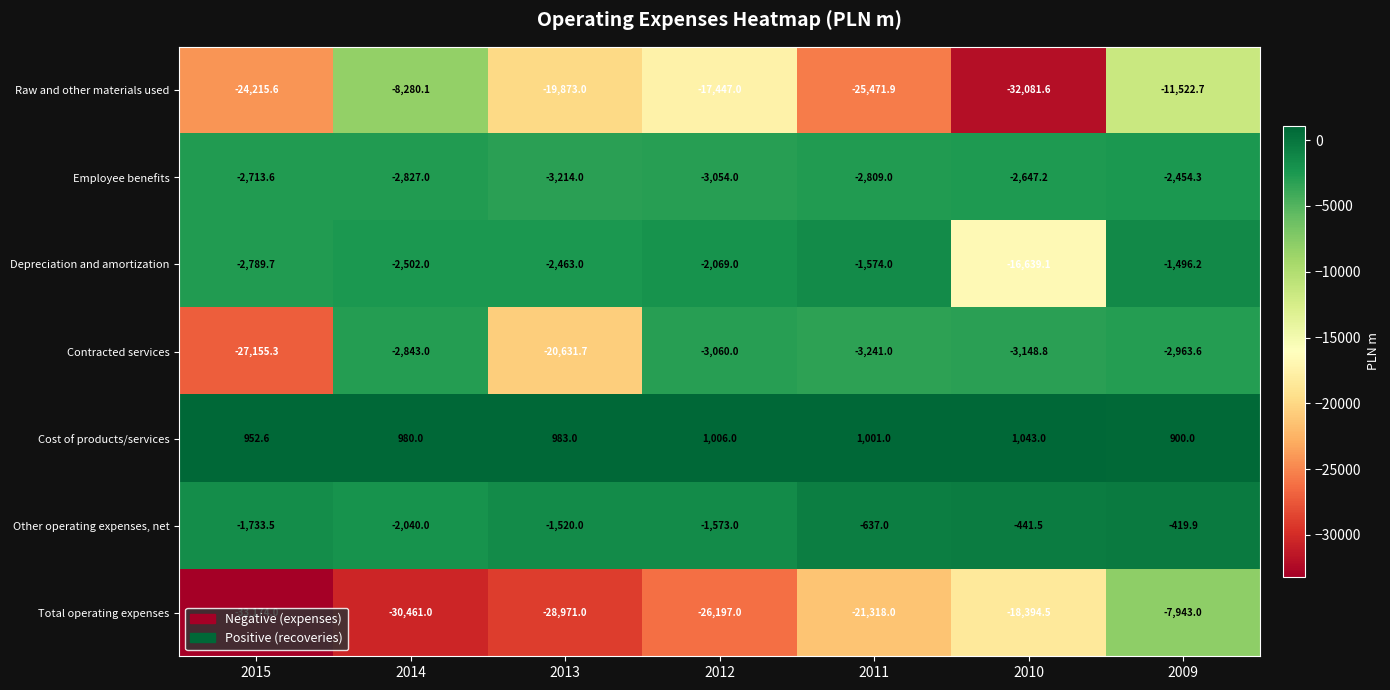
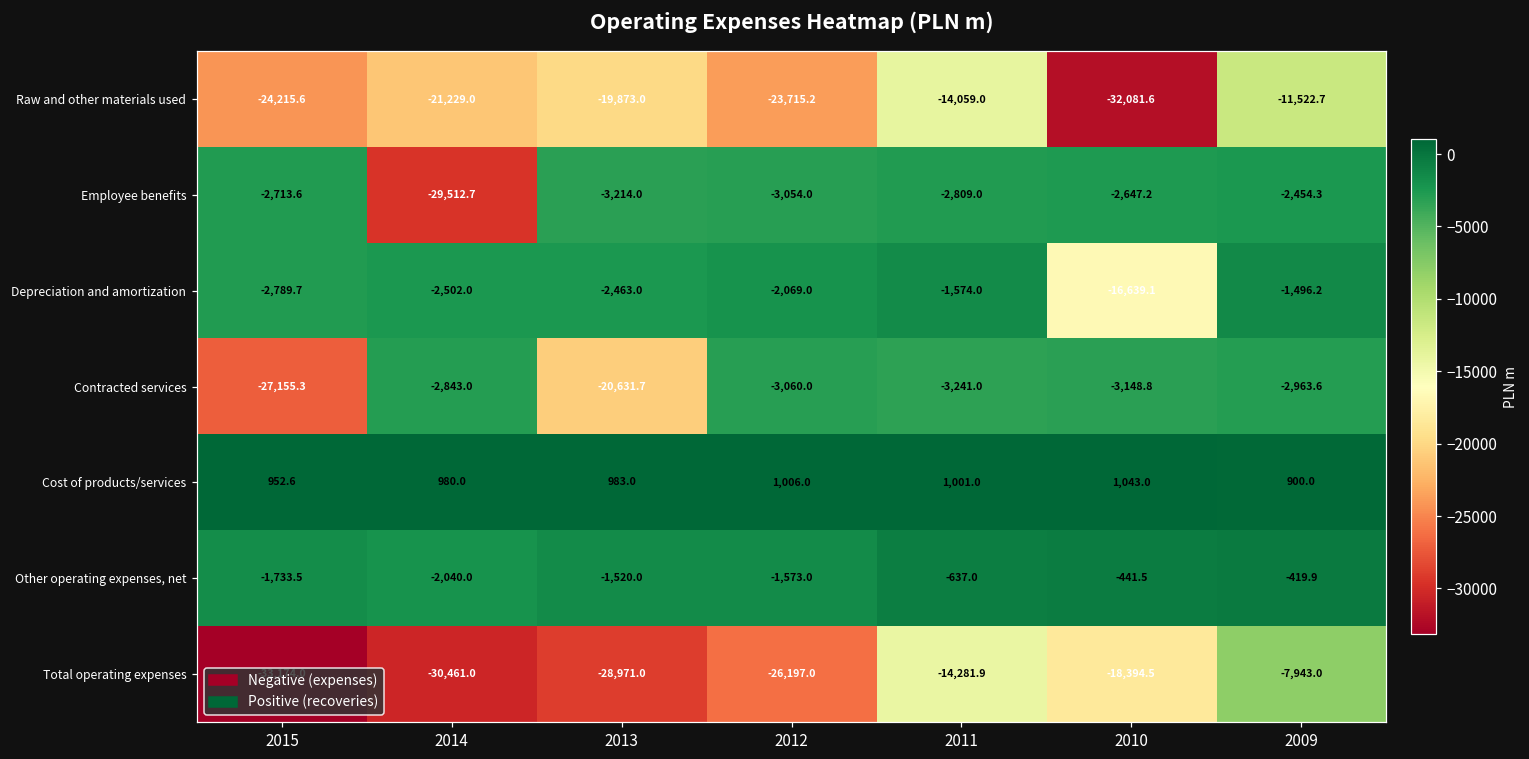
Raw and other materials used, 2014: -8,280.1 -> -21,229.0
Raw and other materials used, 2012: -17,447.0 -> -23,715.2
Raw and other materials used, 2011: -25,471.9 -> -14,059.0
Employee benefits, 2014: -2,827.0 -> -29,512.7
Total operating expenses, 2011: -21,318.0 -> -14,281.9
